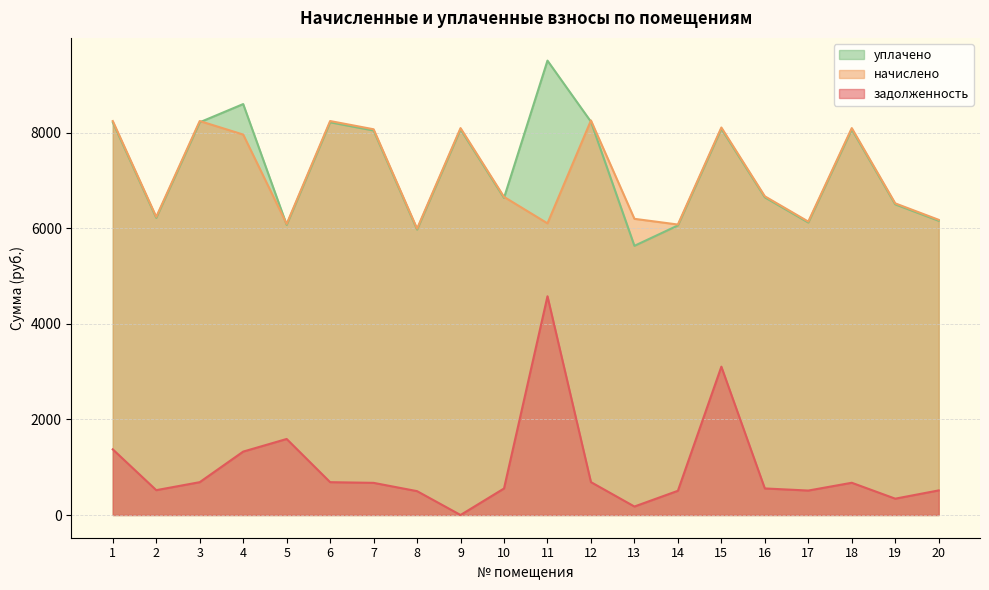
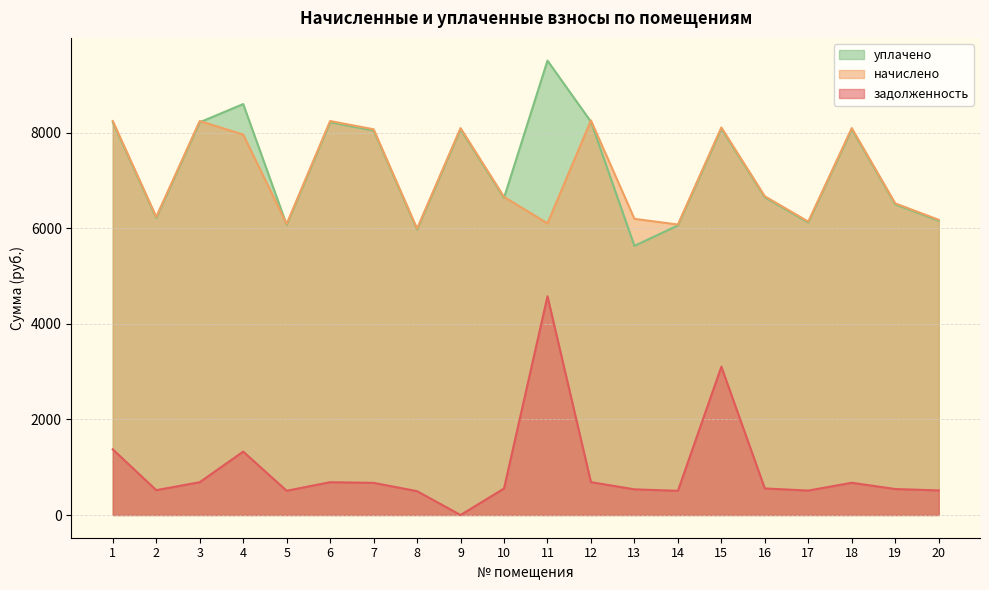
задолженность, 5: 1600 -> 500
задолженность, 13: 200 -> 500
задолженность, 19: 300 -> 500
